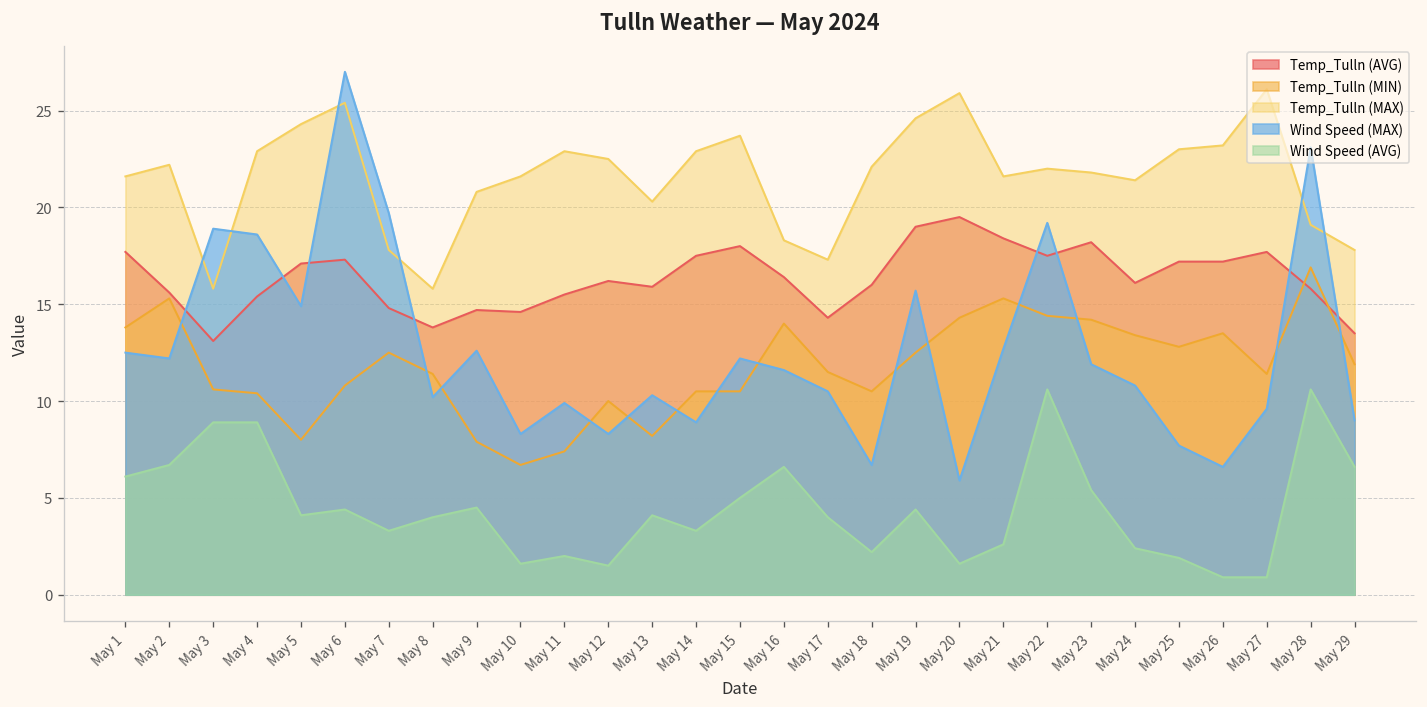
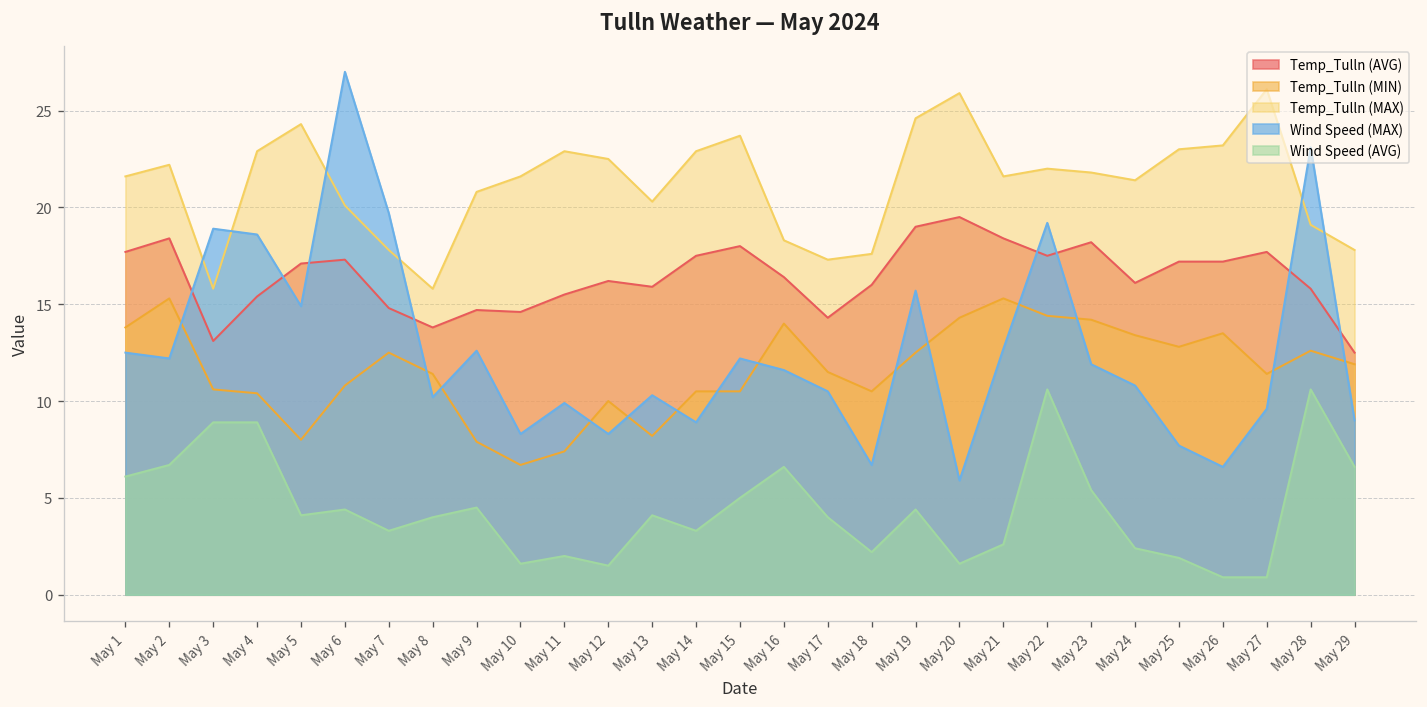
Temp_Tulln (AVG), May 2: 15.6 -> 18.4
Temp_Tulln (MAX), May 6: 25.4 -> 20.1
Temp_Tulln (MAX), May 18: 22.1 -> 17.6
Temp_Tulln (MIN), May 28: 16.9 -> 12.6
Temp_Tulln (AVG), May 29: 13.5 -> 12.5
